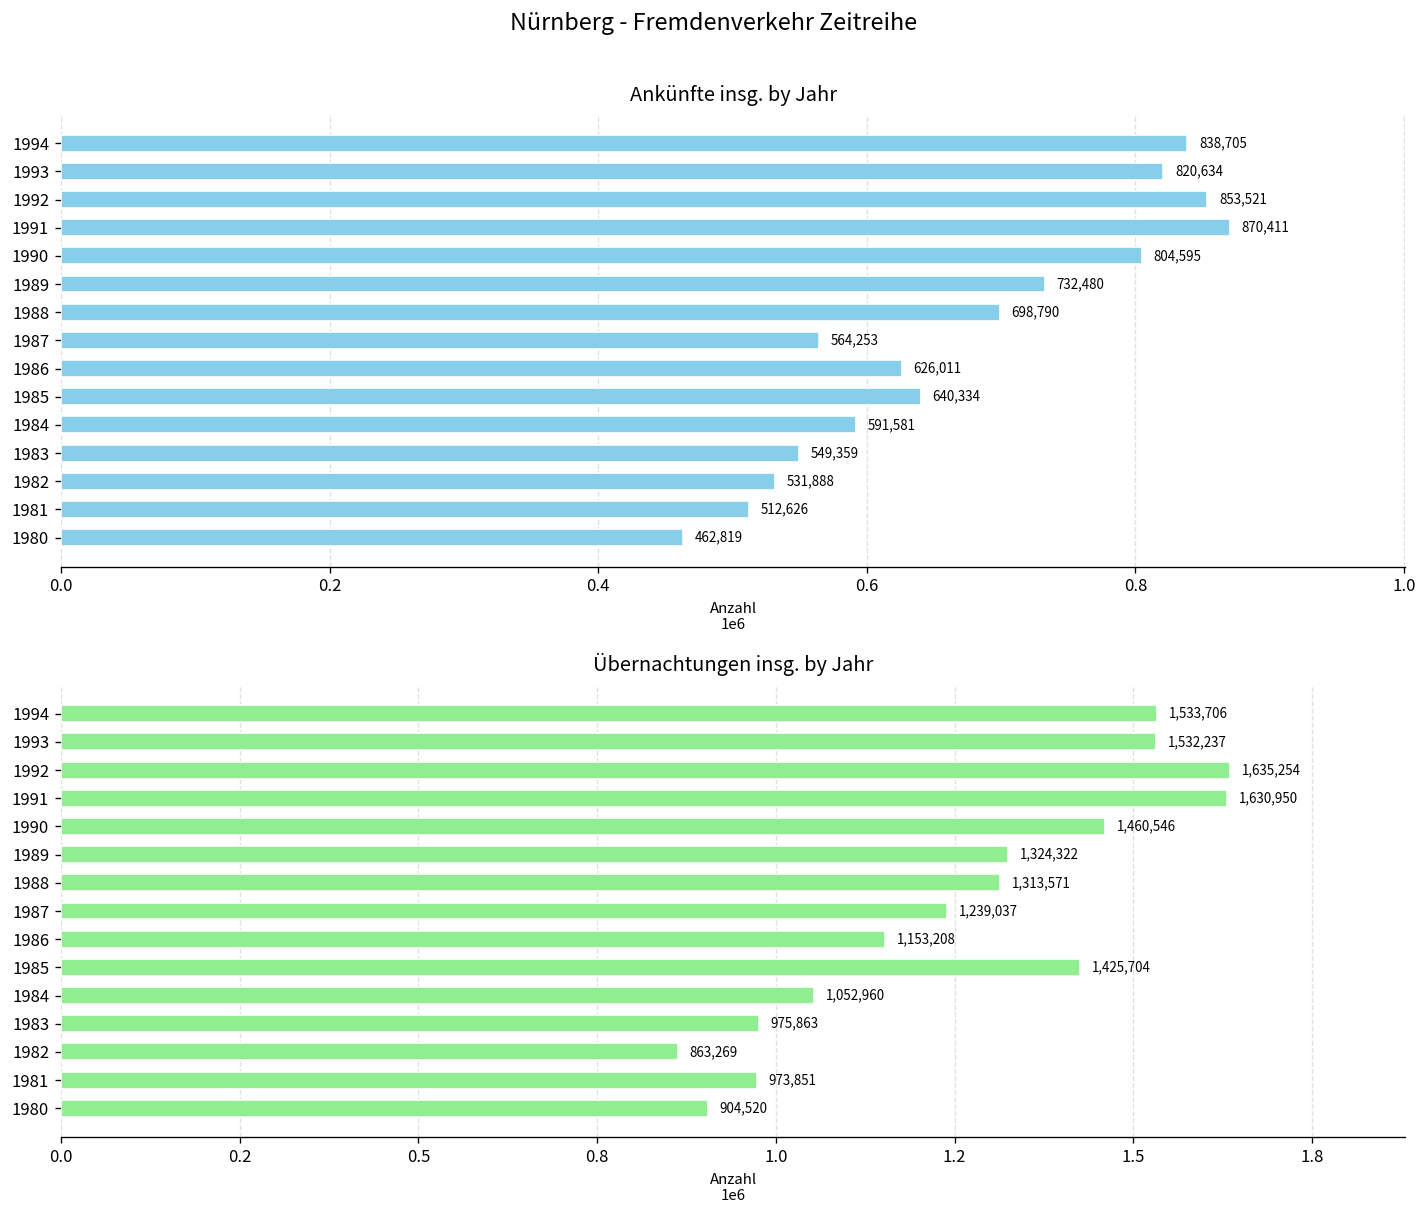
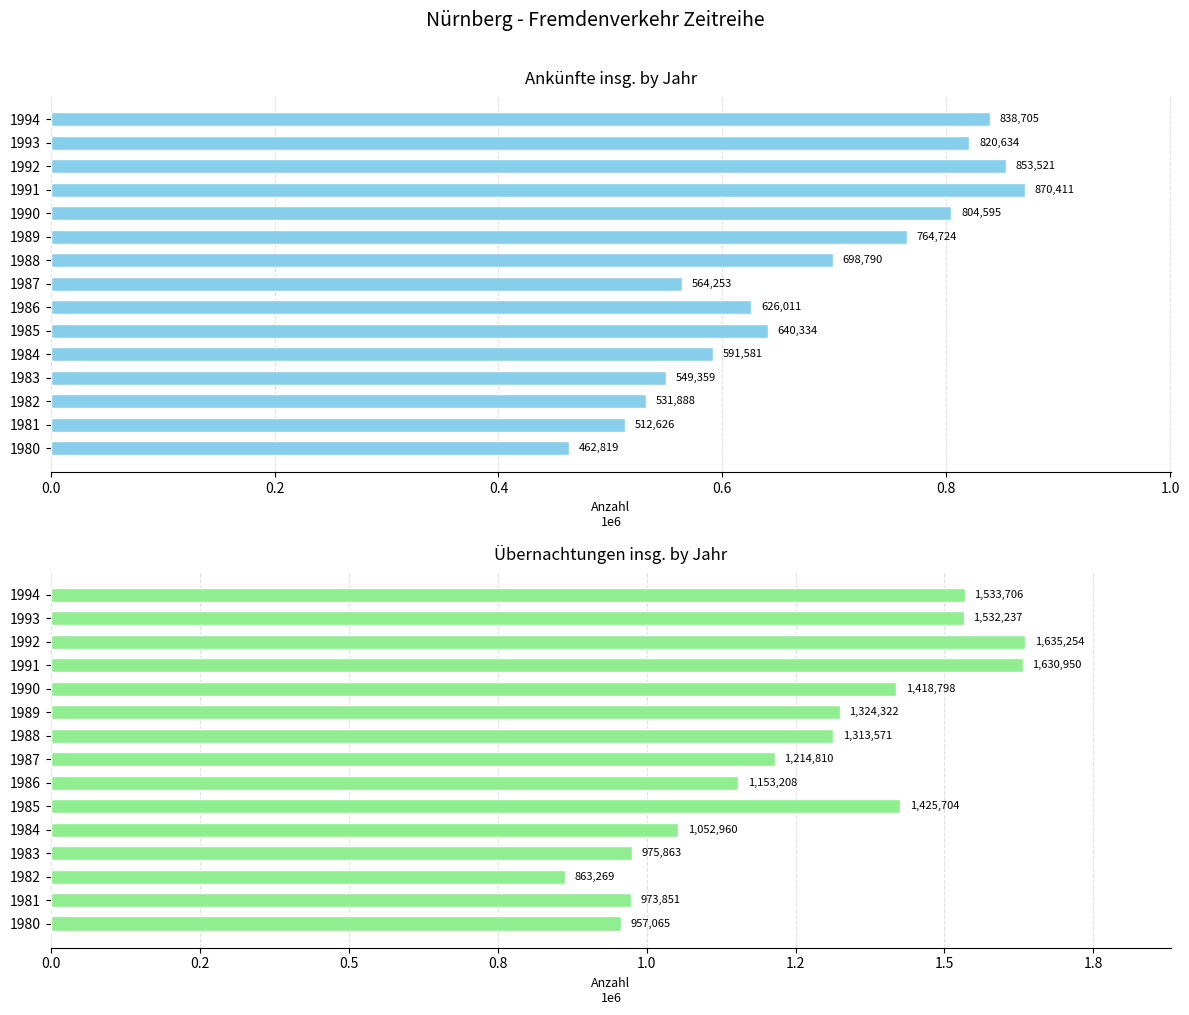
Ankünfte insg. by Jahr, 1989: 732,480 -> 764,724
Übernachtungen insg. by Jahr, 1990: 1,460,546 -> 1,418,798
Übernachtungen insg. by Jahr, 1987: 1,239,037 -> 1,214,810
Übernachtungen insg. by Jahr, 1980: 904,520 -> 957,065
